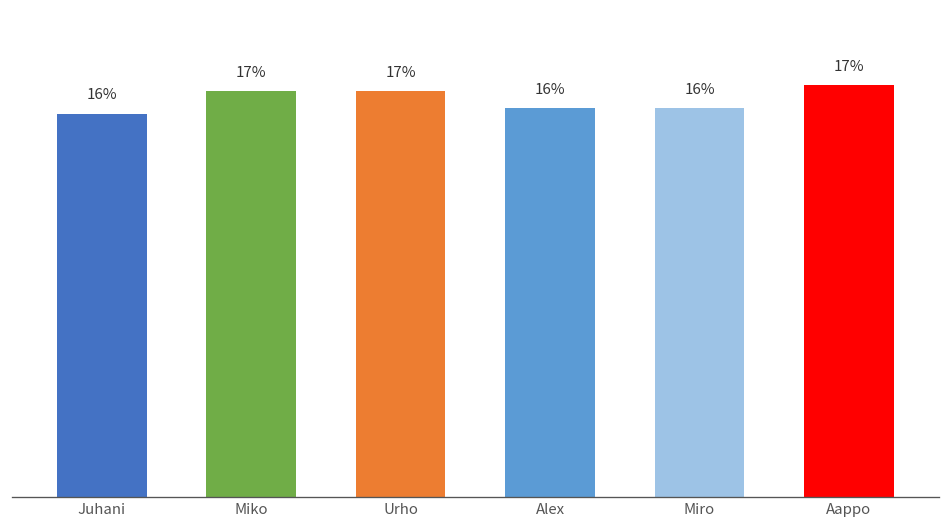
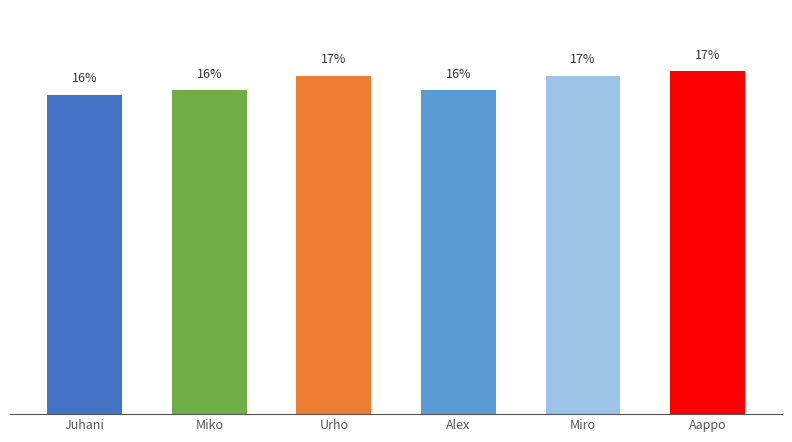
Miko: 17% -> 16%
Miro: 16% -> 17%
